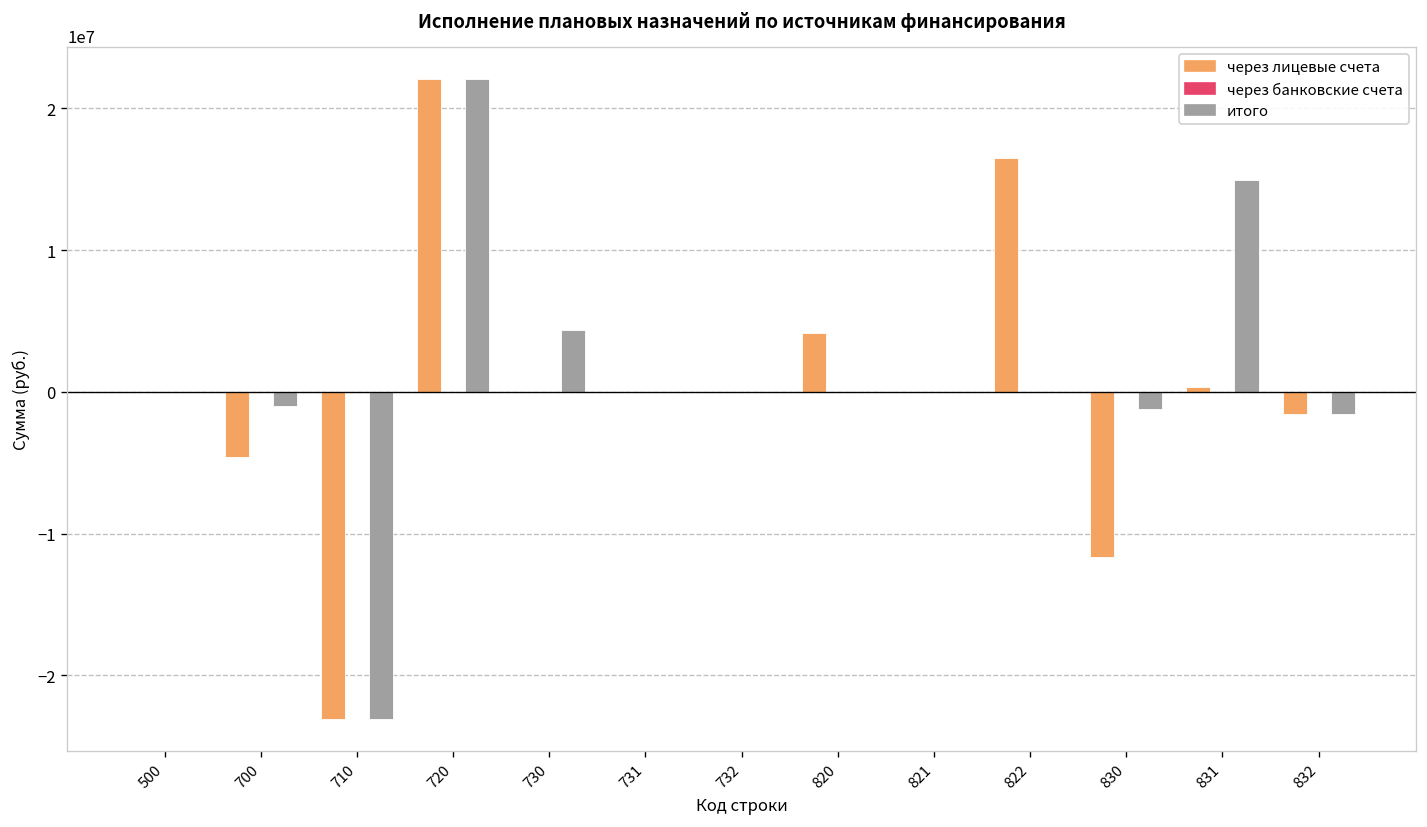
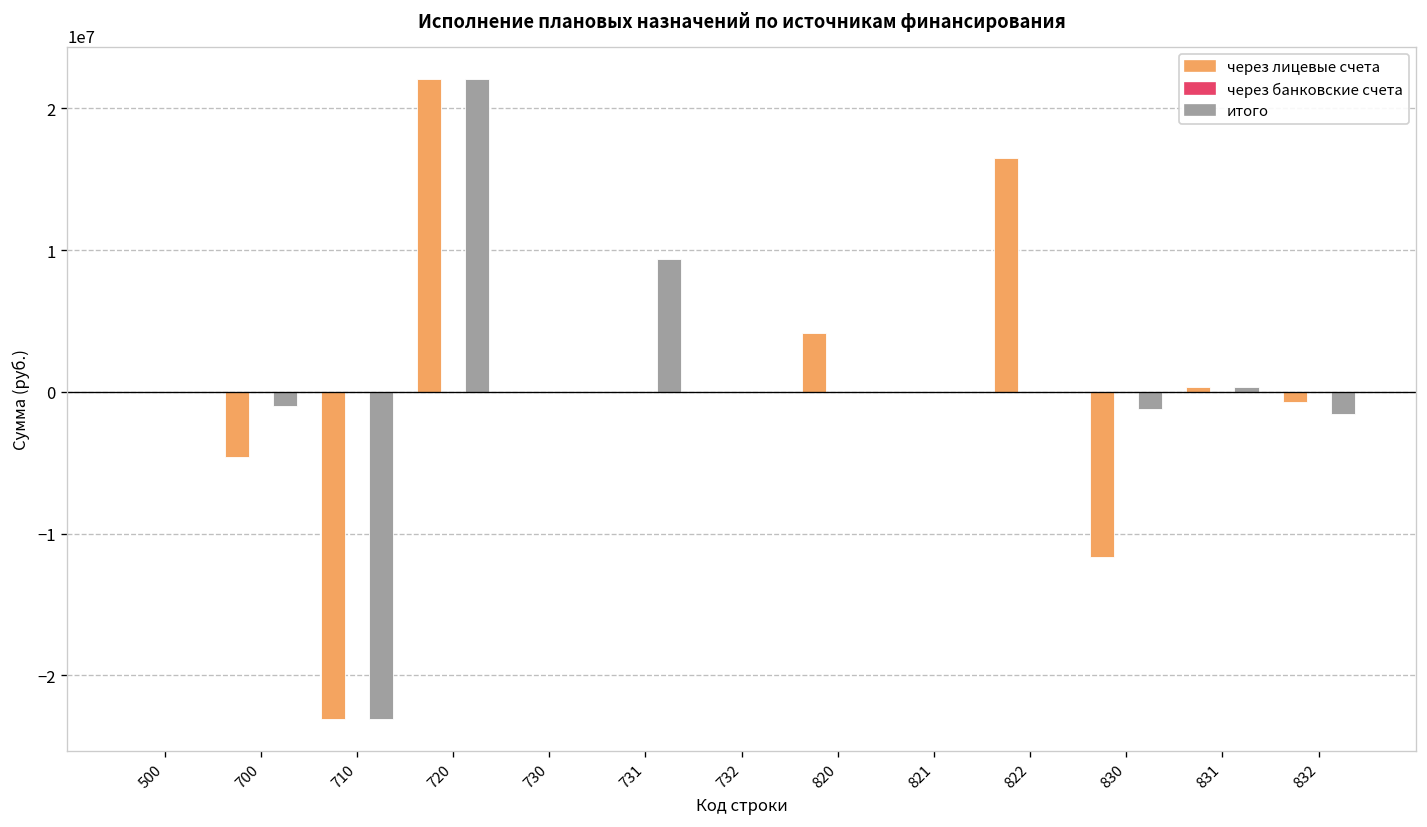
итого, 730: 4400000 -> 0
итого, 731: 0 -> 9400000
итого, 831: 14900000 -> 400000
через лицевые счета, 832: -1600000 -> -700000
